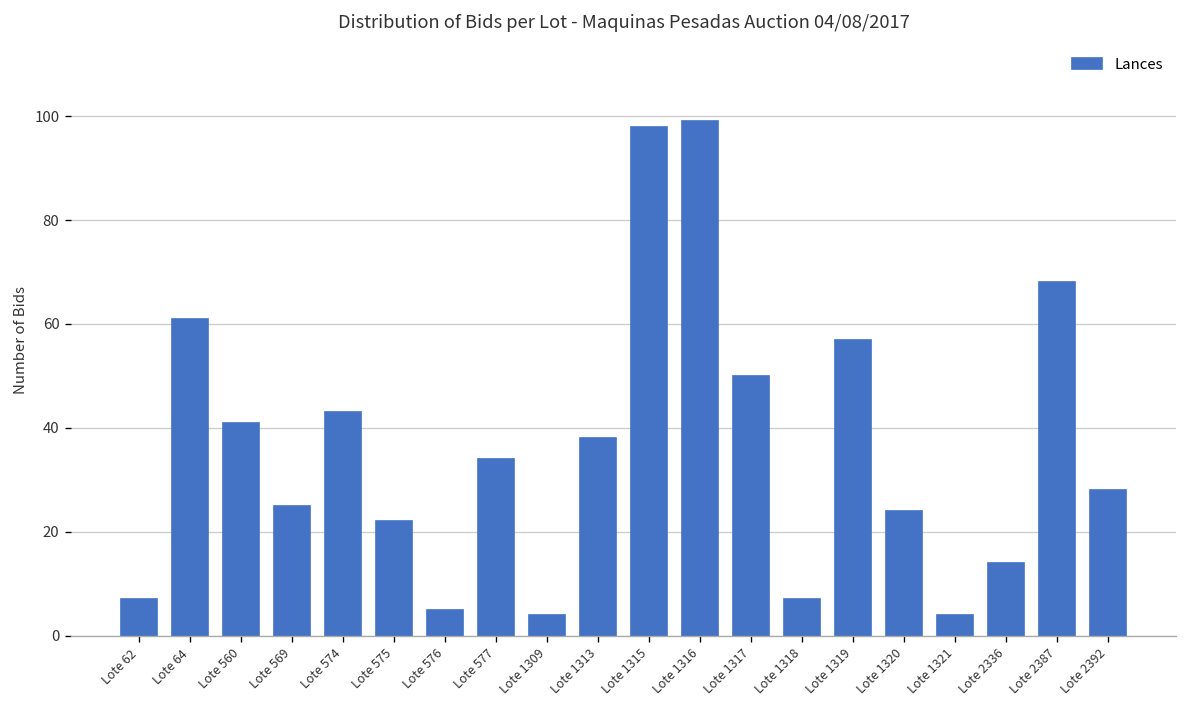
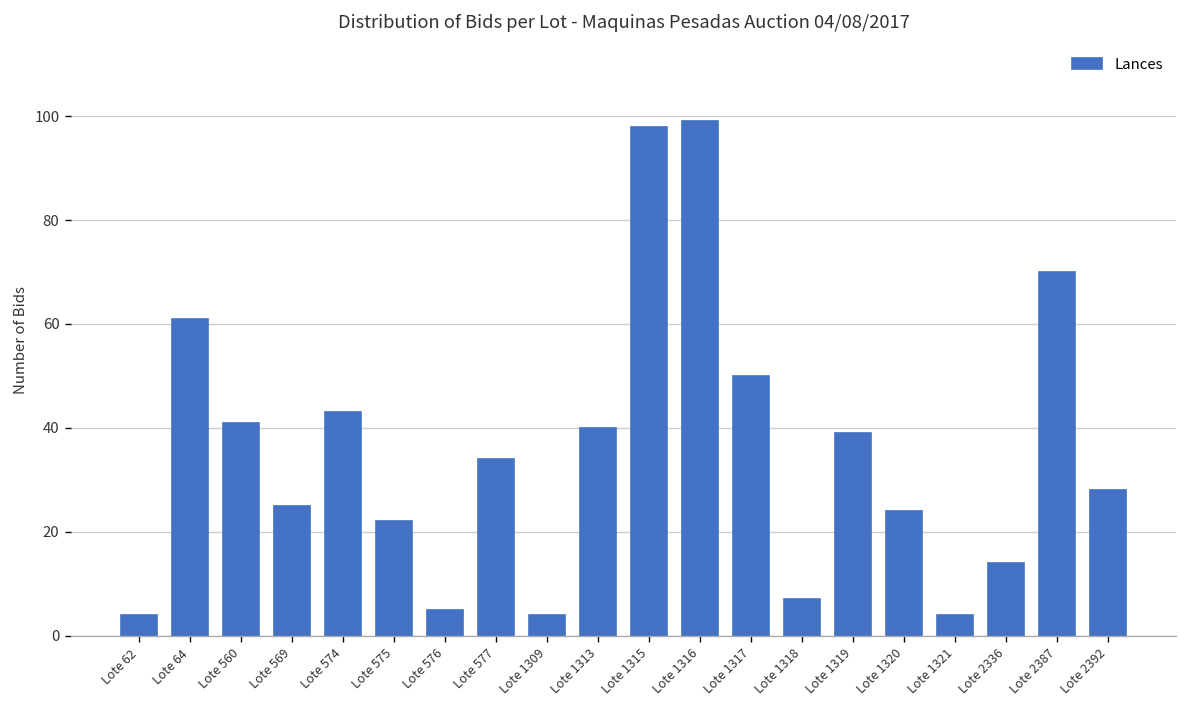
Lote 62: 7 -> 4
Lote 1313: 38 -> 40
Lote 1319: 57 -> 39
Lote 2387: 68 -> 70
